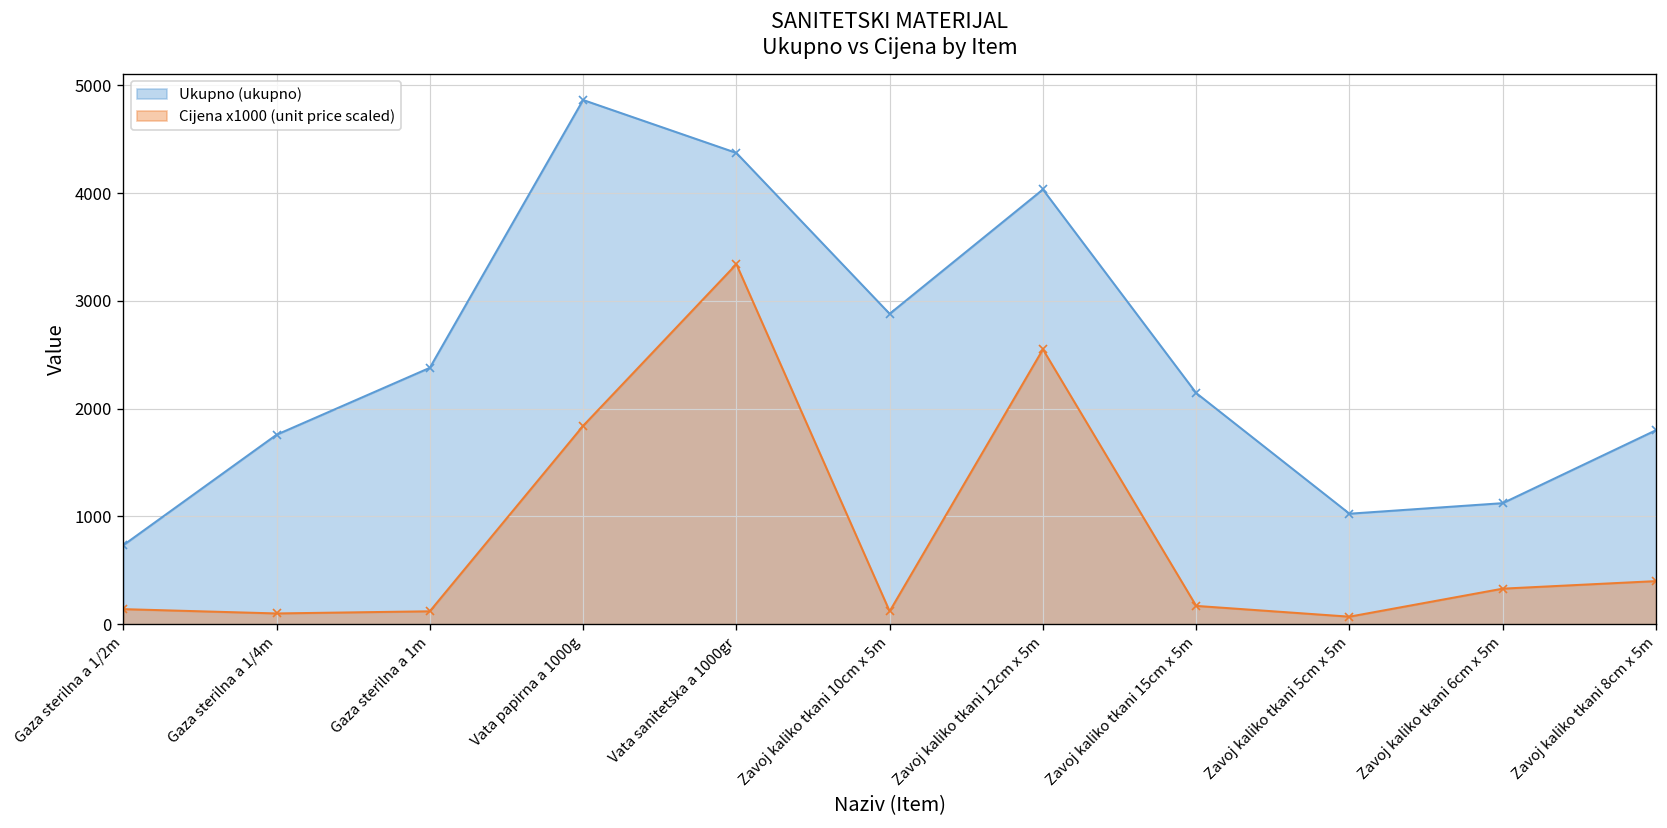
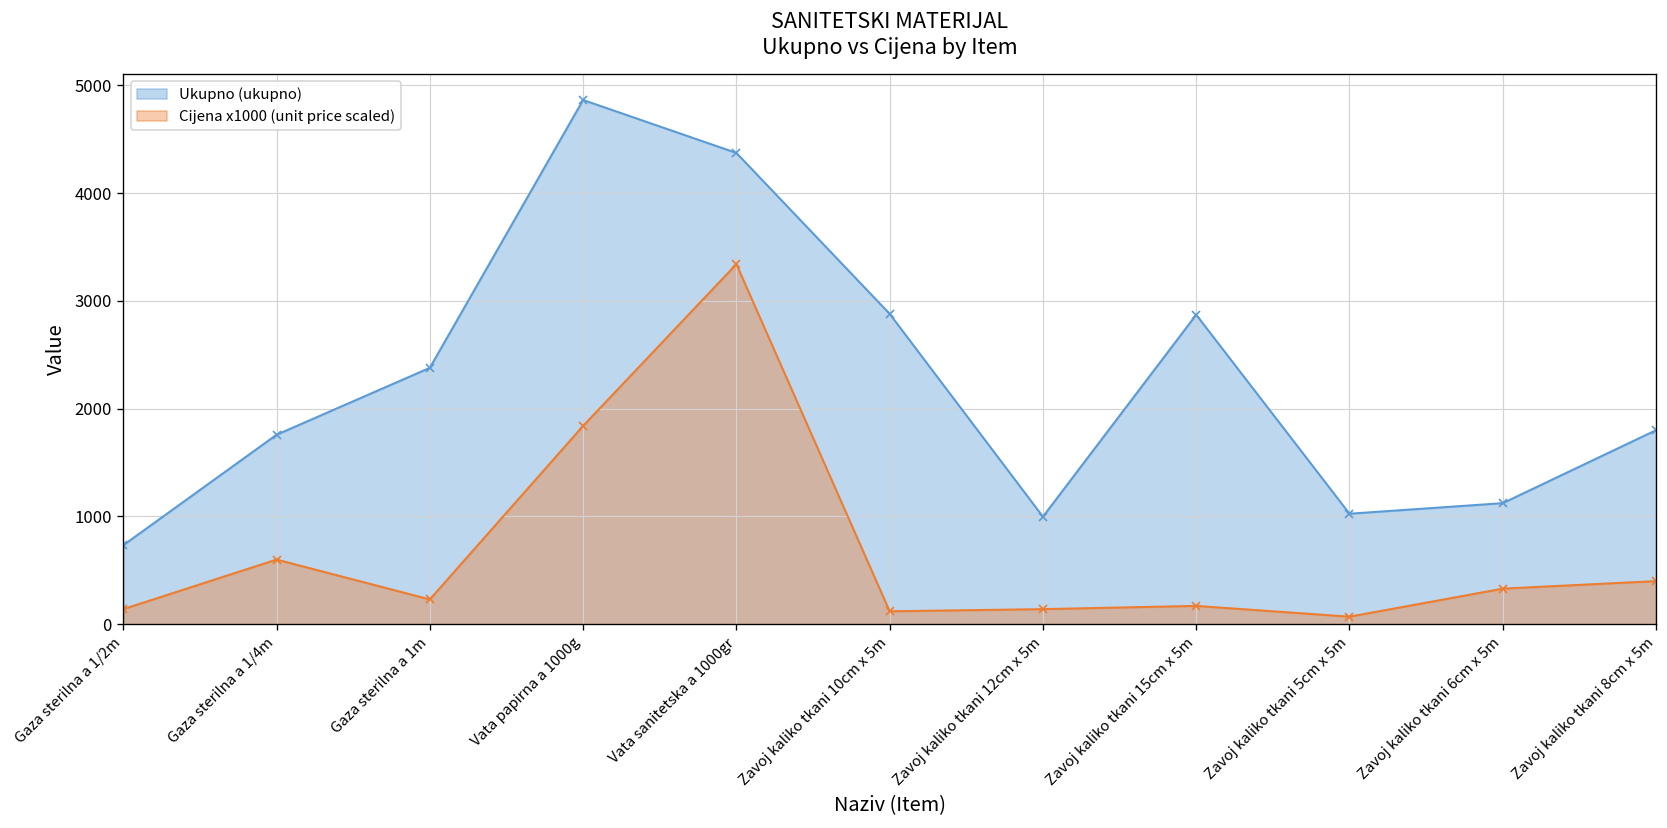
Cijena x1000 (unit price scaled), Gaza sterilna a 1/4m: 100 -> 600
Cijena x1000 (unit price scaled), Gaza sterilna a 1m: 100 -> 200
Ukupno (ukupno), Zavoj kaliko tkani 12cm x 5m: 4000 -> 1000
Cijena x1000 (unit price scaled), Zavoj kaliko tkani 12cm x 5m: 2600 -> 100
Ukupno (ukupno), Zavoj kaliko tkani 15cm x 5m: 2100 -> 2900
